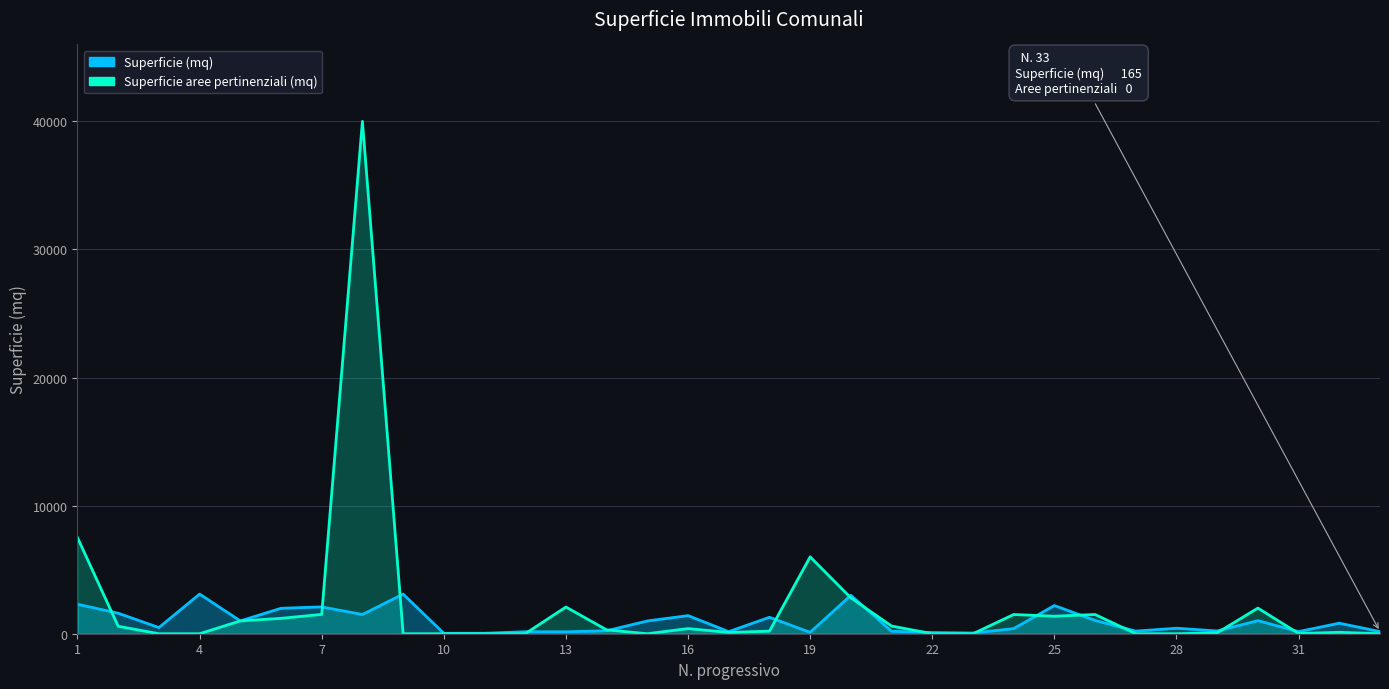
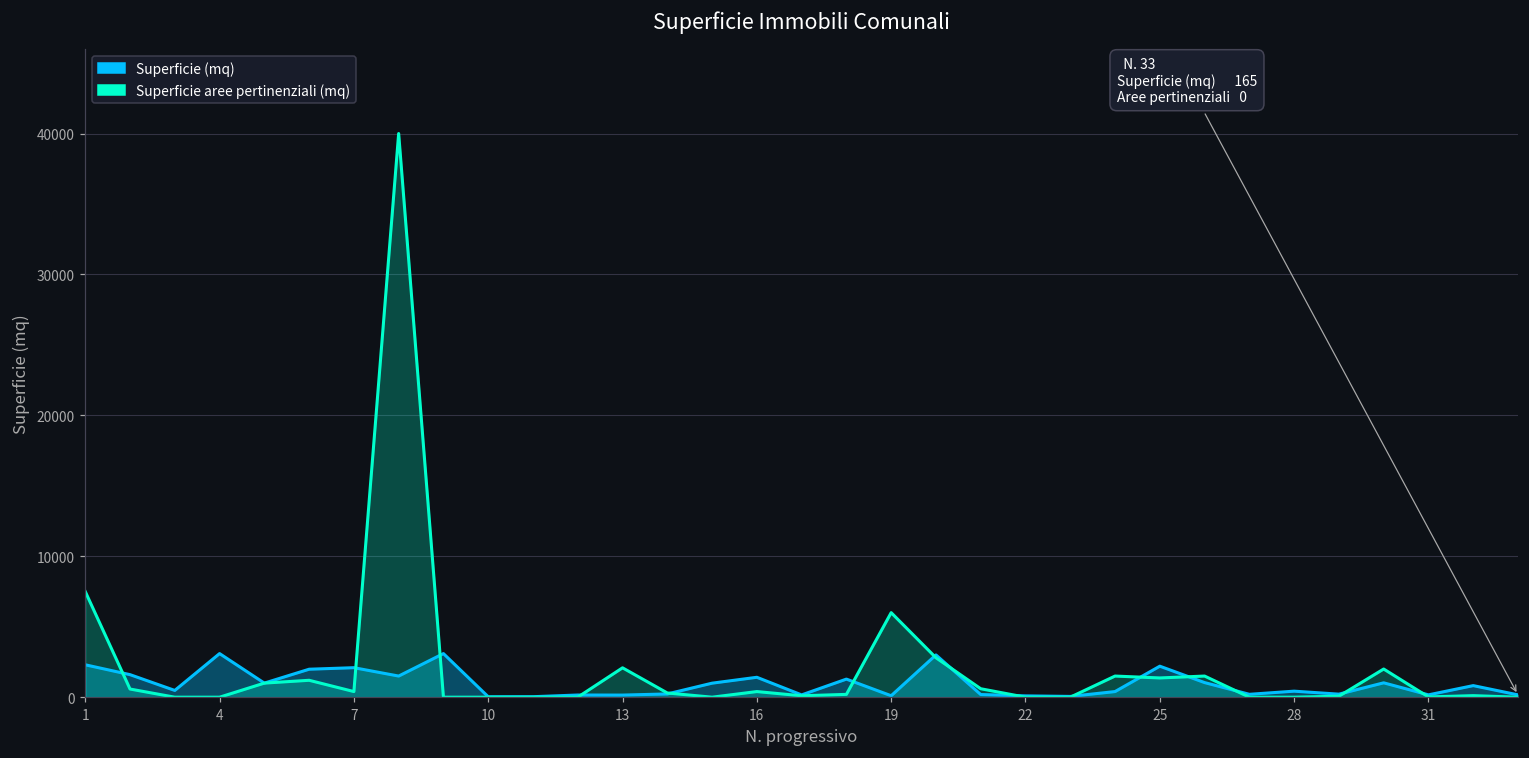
Superficie aree pertinenziali (mq), 7: 1500 -> 400
